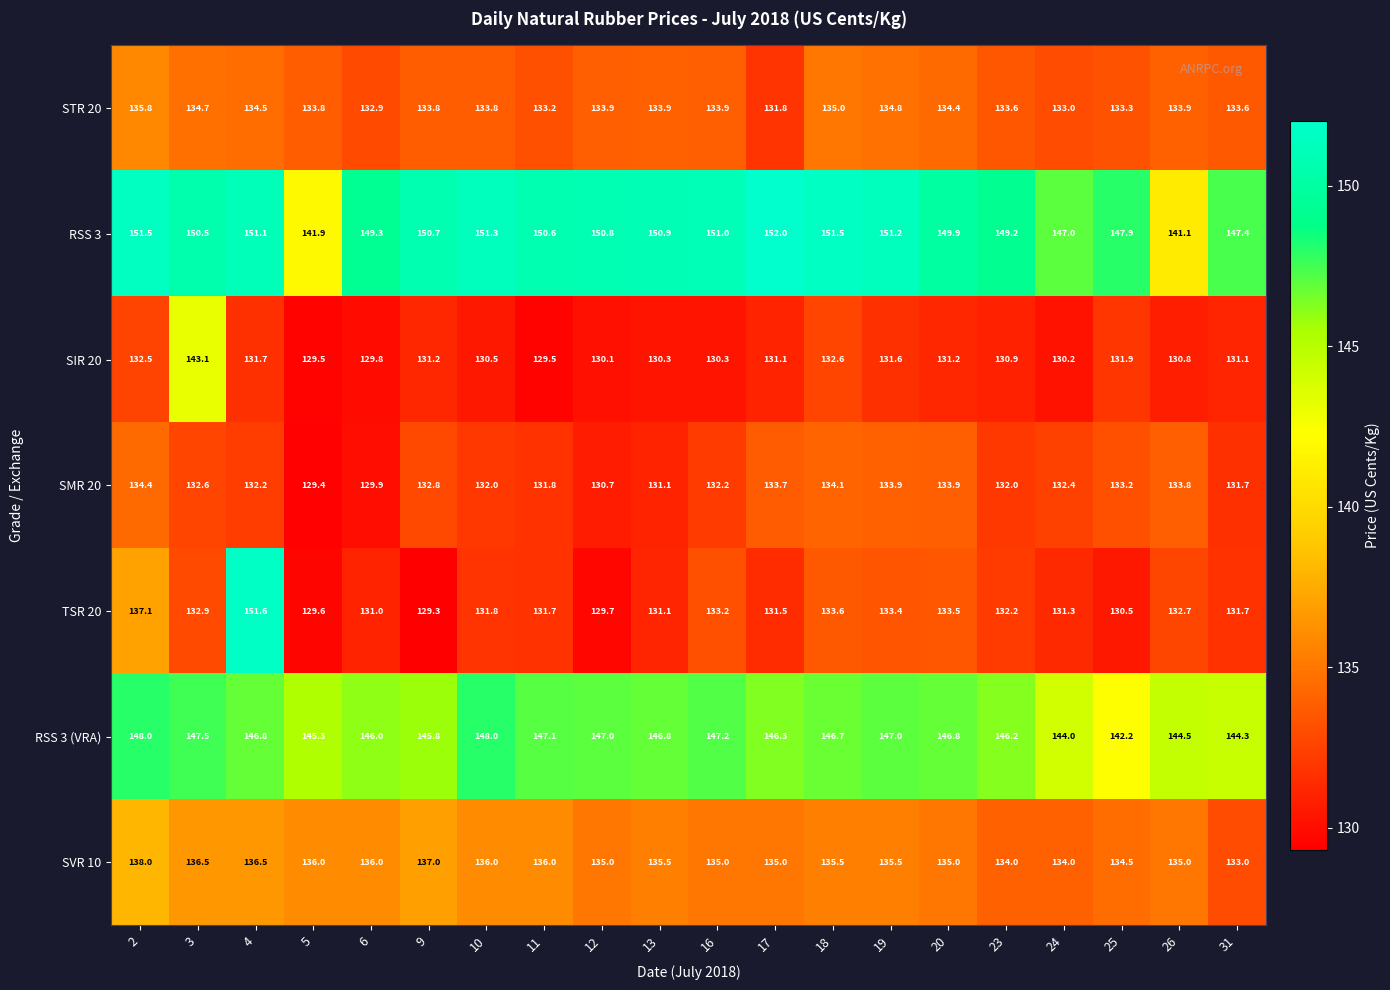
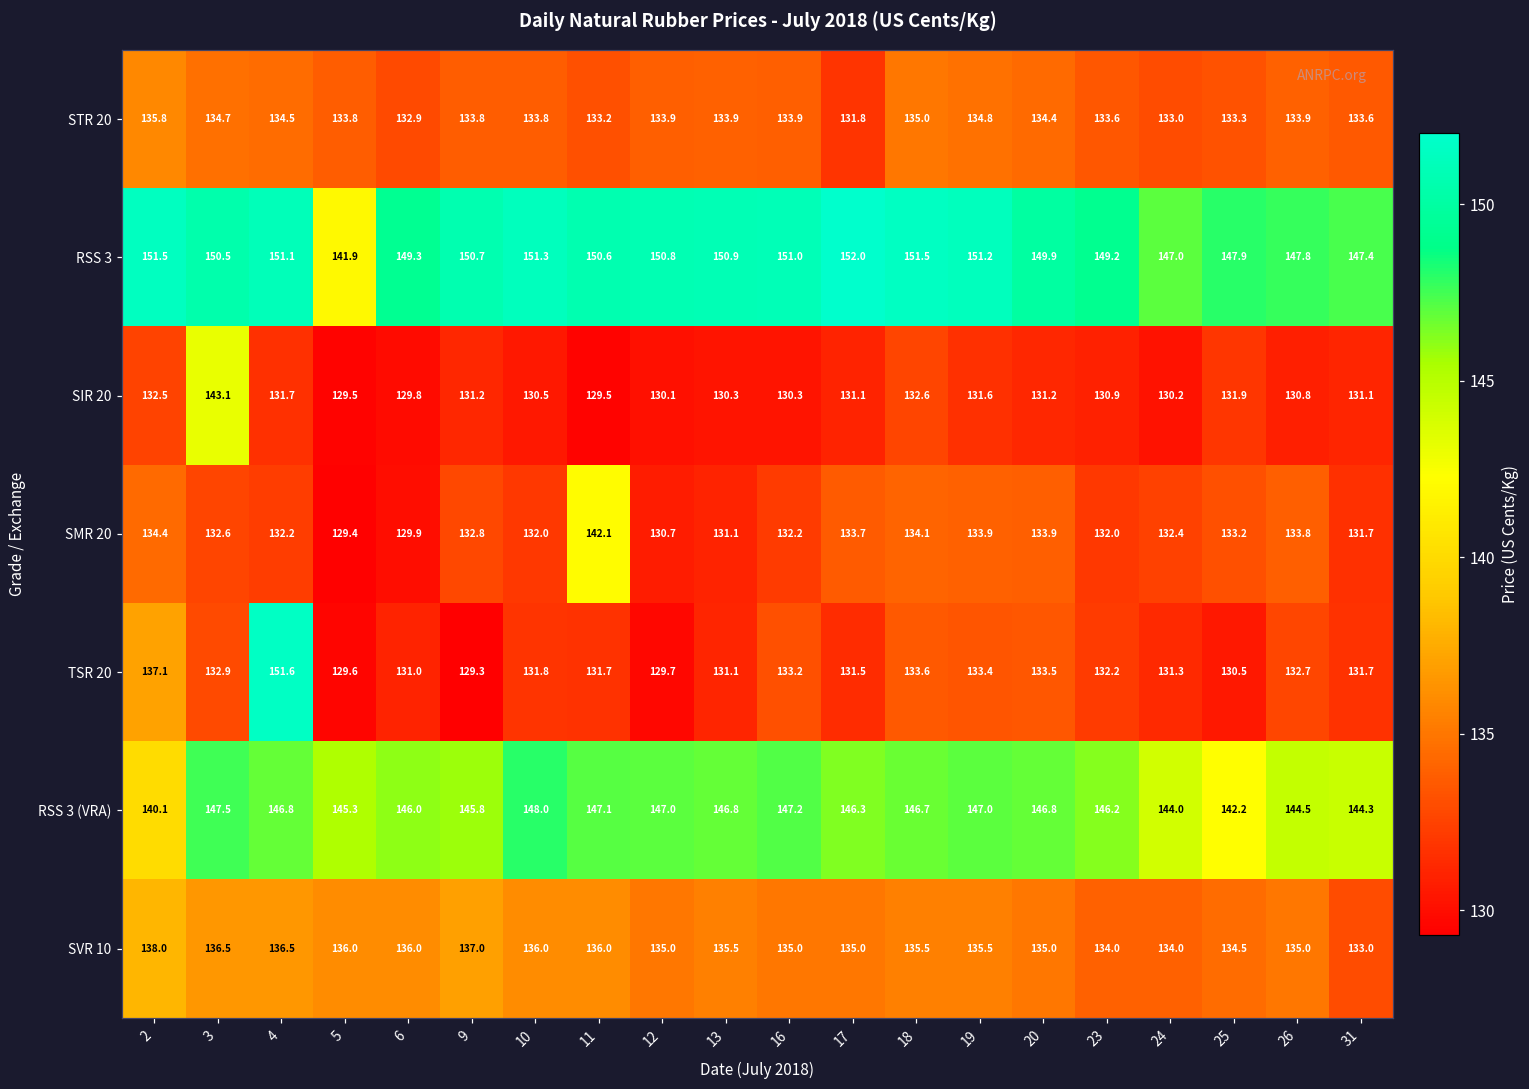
RSS 3, 26: 141.1 -> 147.8
SMR 20, 11: 131.8 -> 142.1
RSS 3 (VRA), 2: 148.0 -> 140.1
